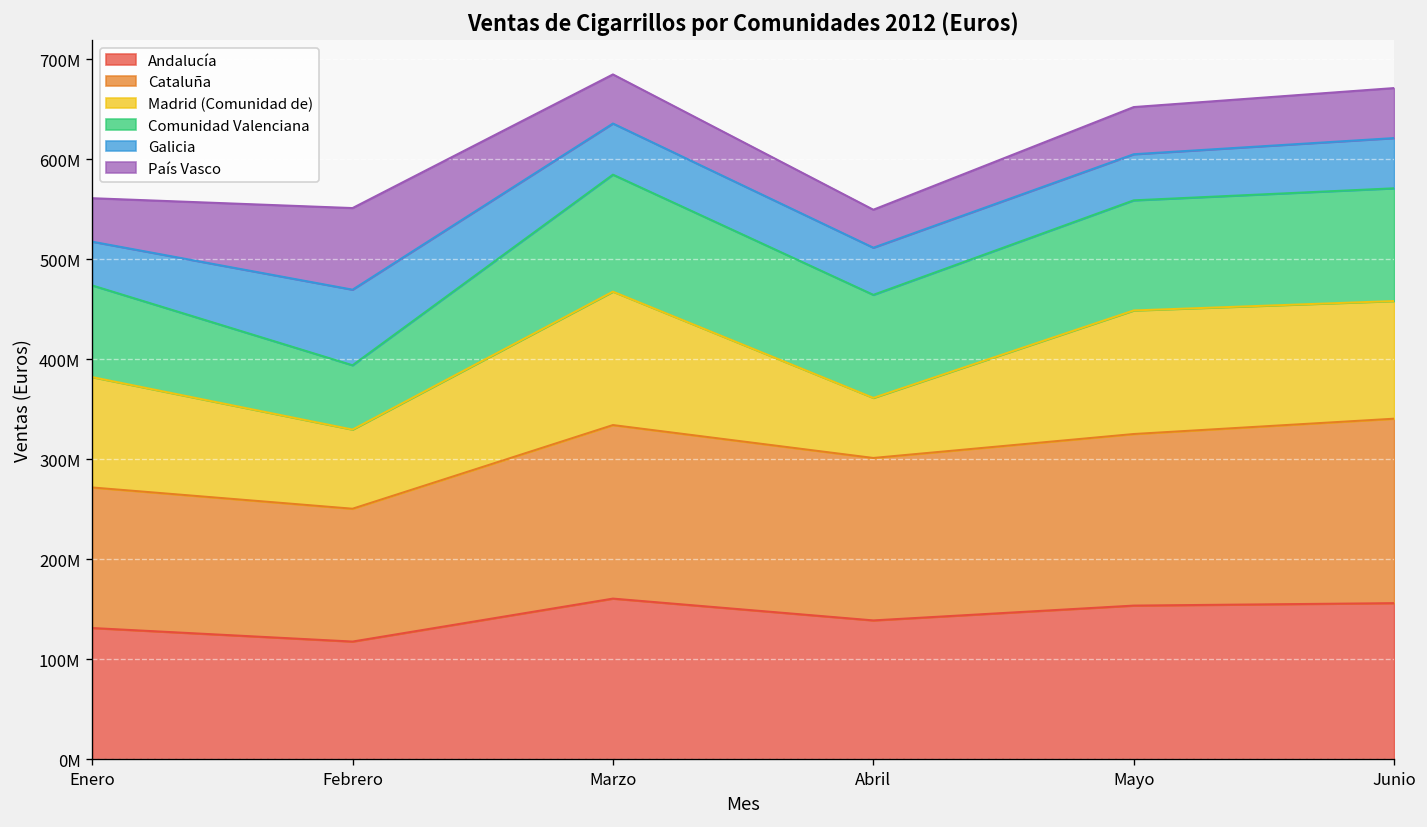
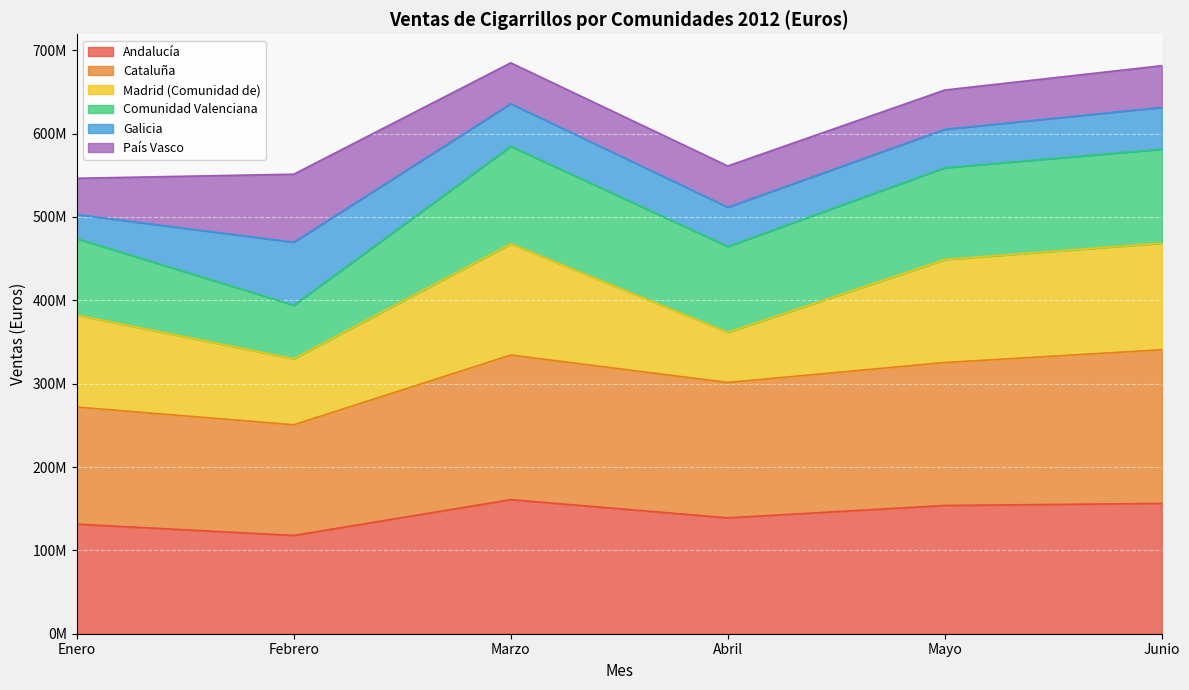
Galicia, Enero: 40000000 -> 30000000
País Vasco, Abril: 40000000 -> 50000000
Madrid (Comunidad de), Junio: 120000000 -> 130000000
